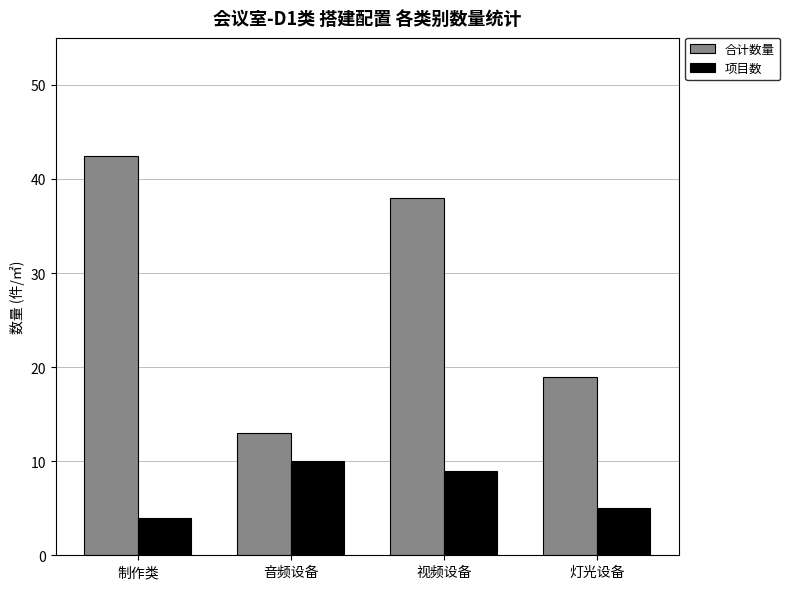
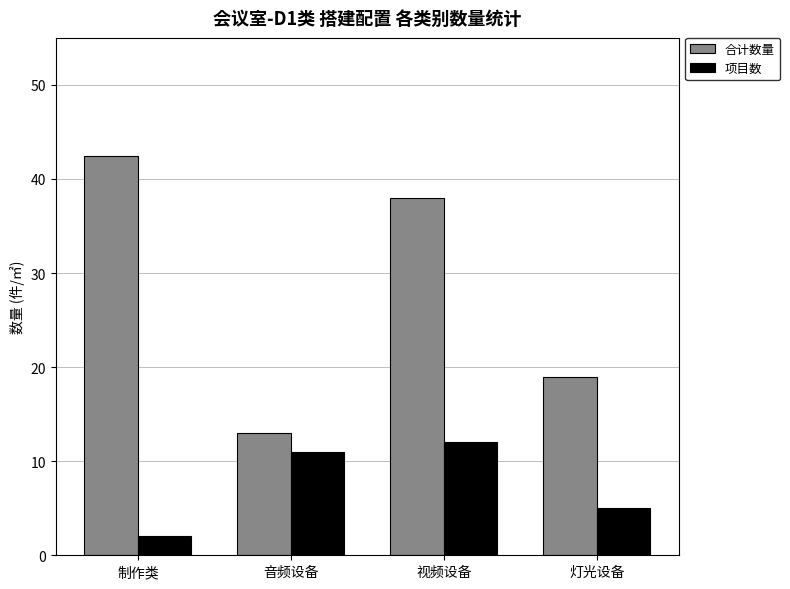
项目数, 制作类: 4 -> 2
项目数, 音频设备: 10 -> 11
项目数, 视频设备: 9 -> 12
